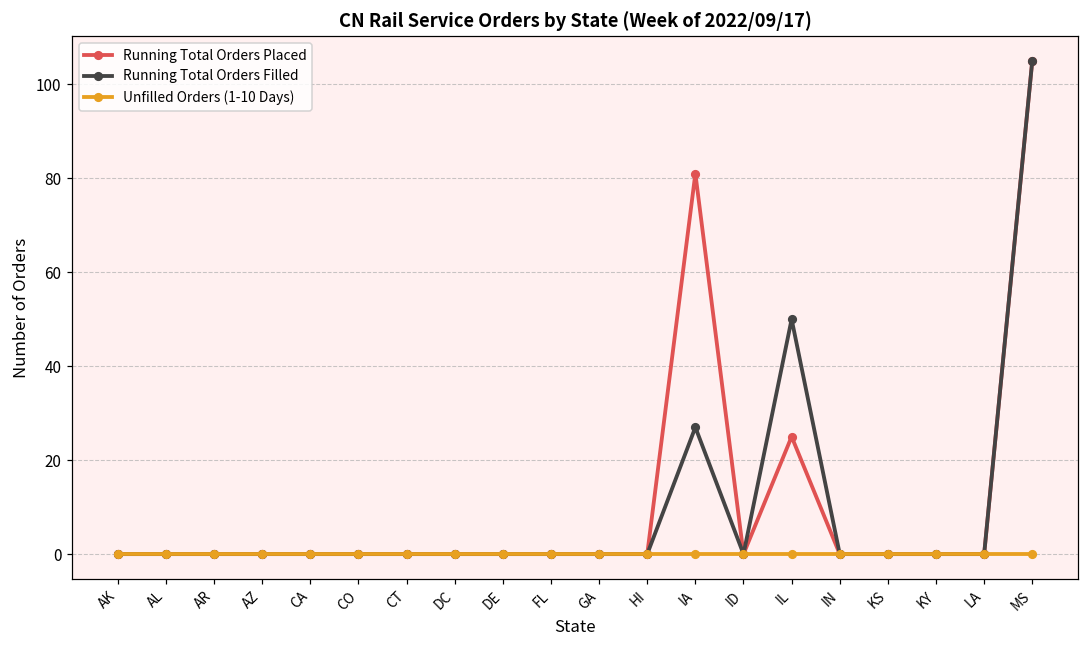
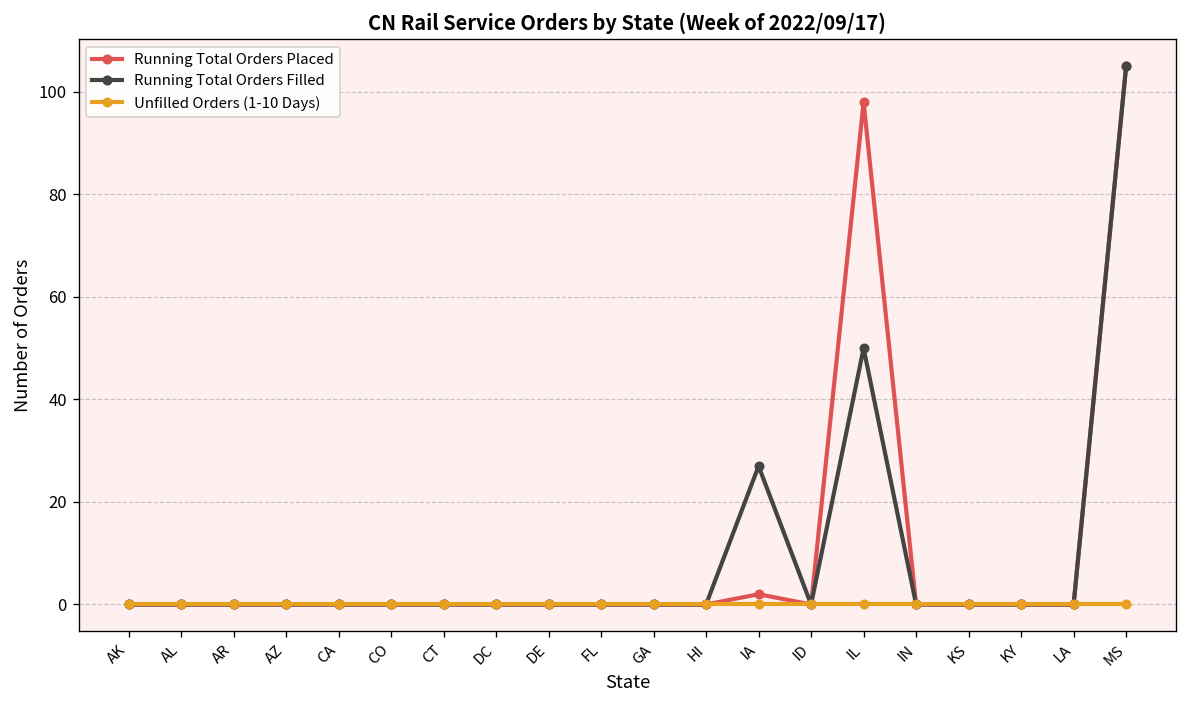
Running Total Orders Placed, IA: 81 -> 2
Running Total Orders Placed, IL: 25 -> 98
